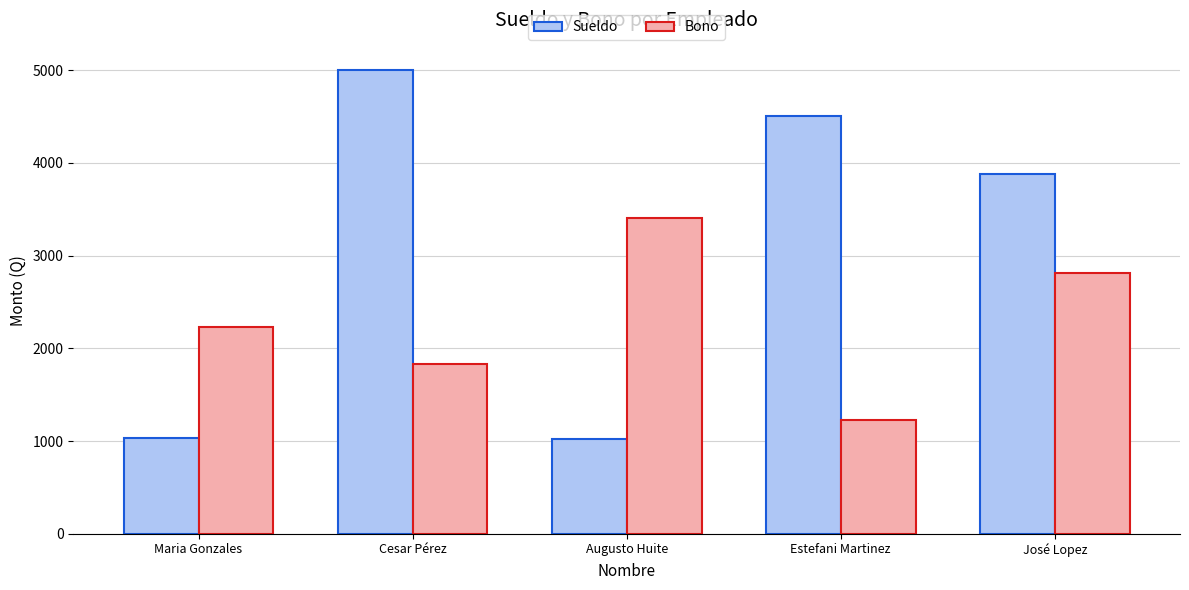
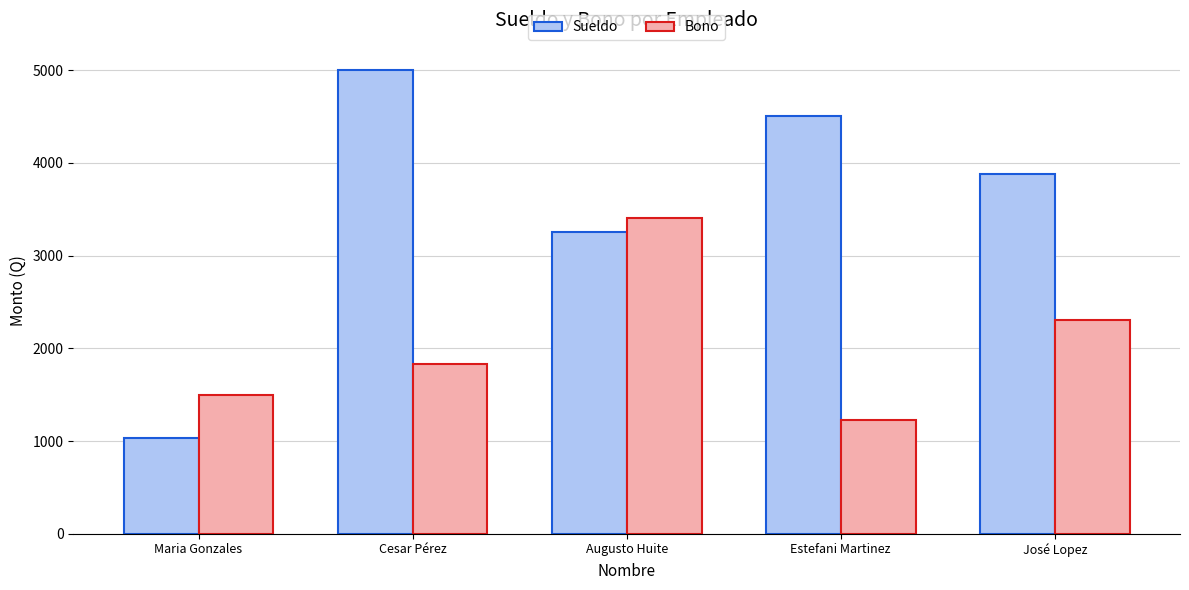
Bono, Maria Gonzales: 2200 -> 1500
Sueldo, Augusto Huite: 1000 -> 3300
Bono, José Lopez: 2800 -> 2300
